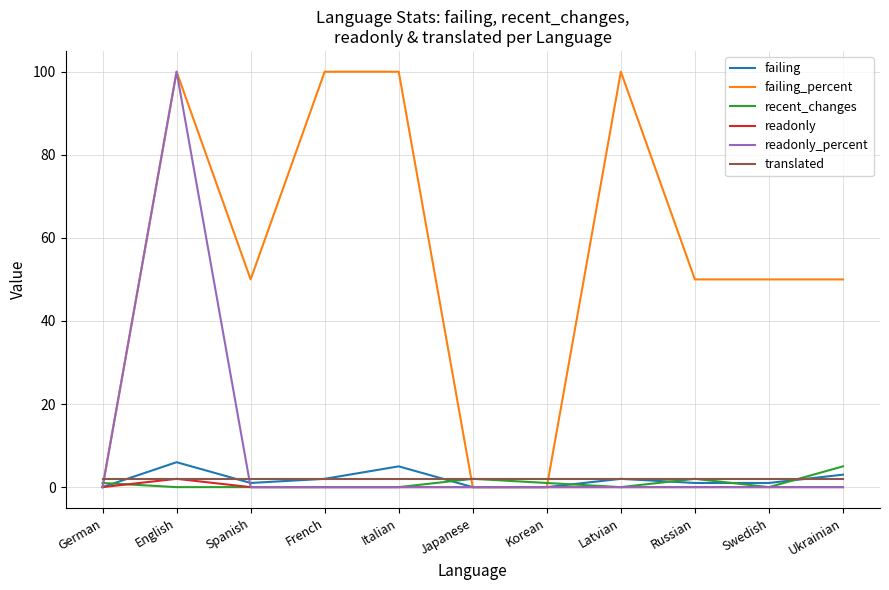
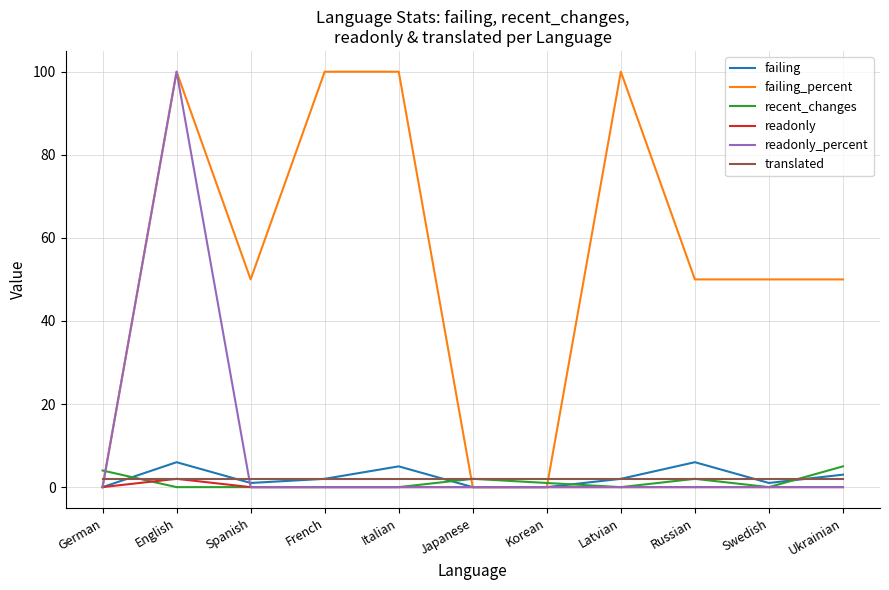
recent_changes, German: 1 -> 4
failing, Russian: 1 -> 6
